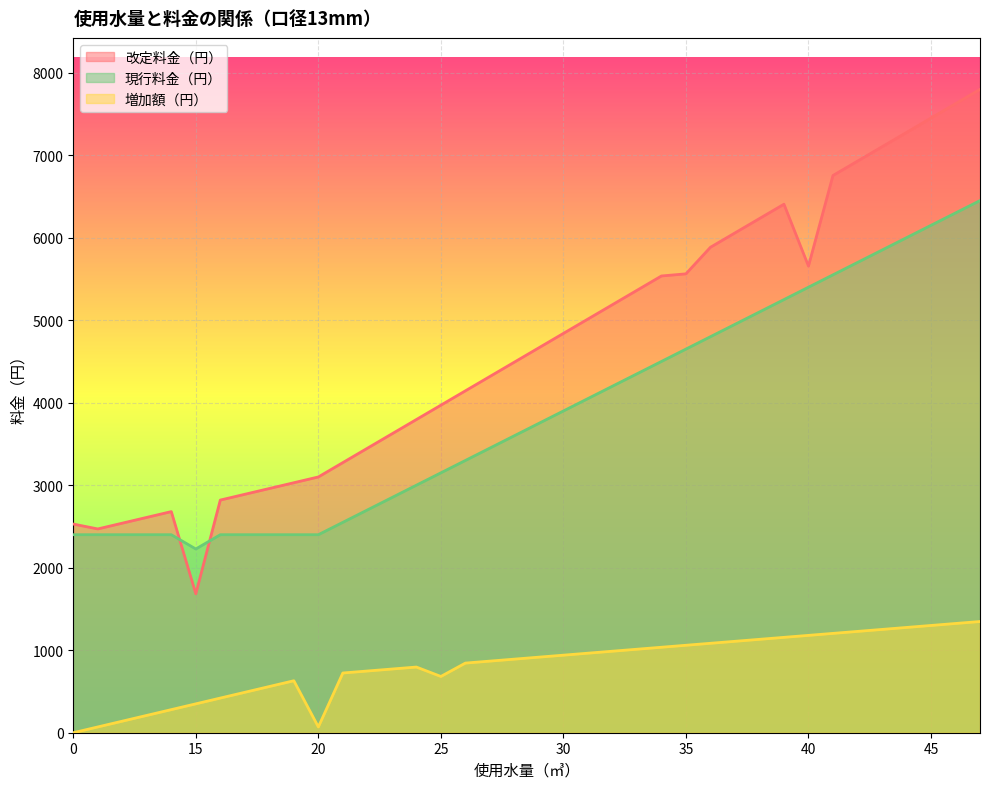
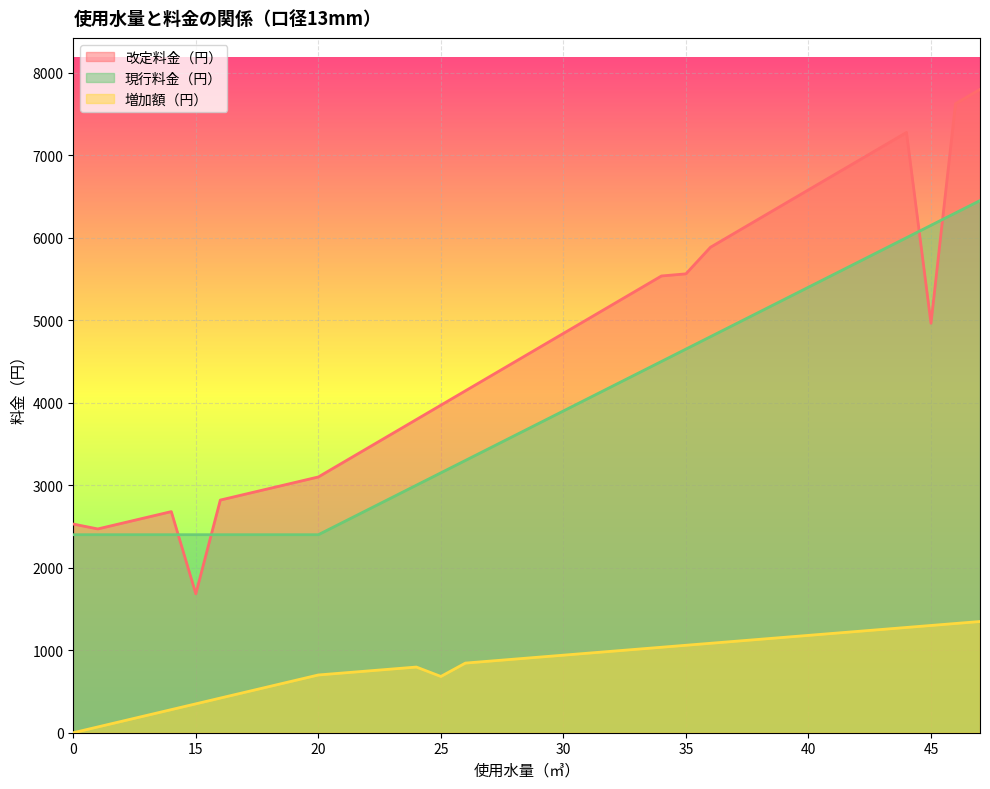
現行料金（円）, 15: 2200 -> 2400
増加額（円）, 20: 100 -> 700
改定料金（円）, 40: 5700 -> 6600
改定料金（円）, 45: 7500 -> 5000
